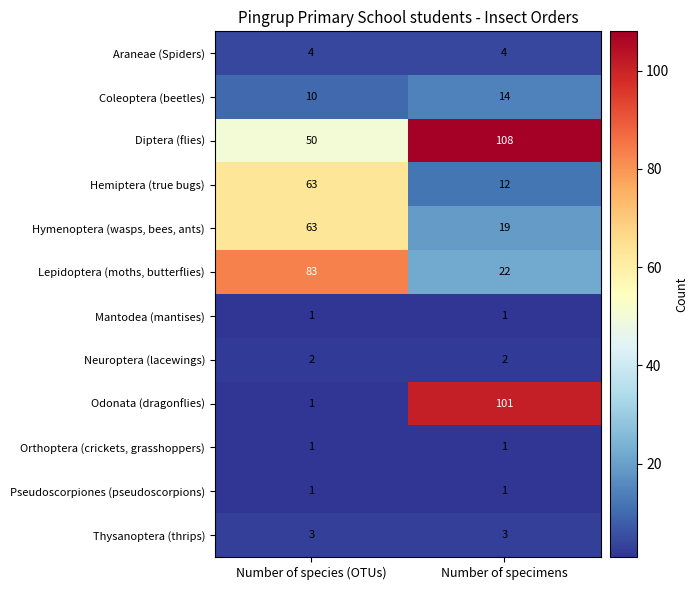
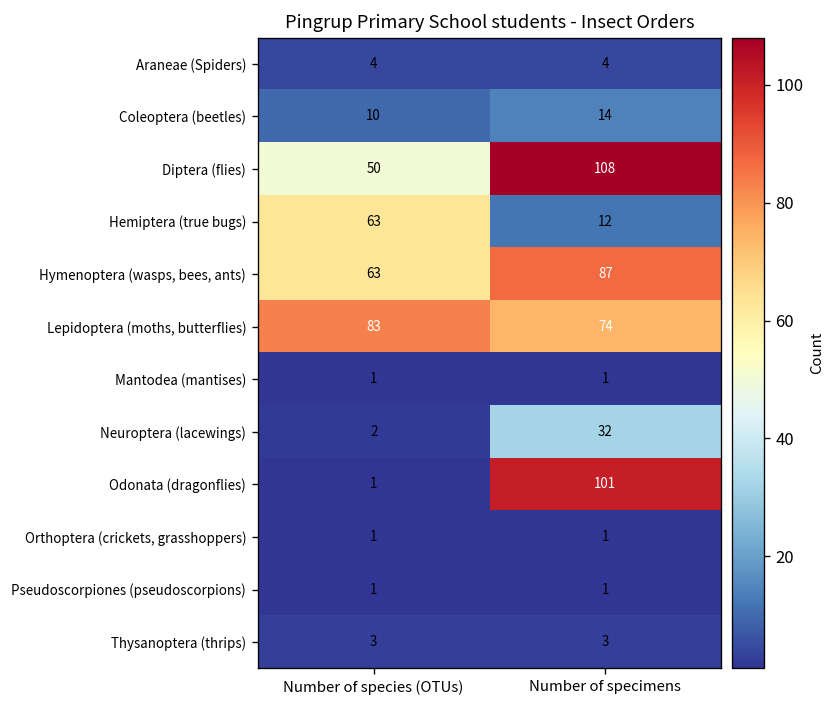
Hymenoptera (wasps, bees, ants), Number of specimens: 19 -> 87
Lepidoptera (moths, butterflies), Number of specimens: 22 -> 74
Neuroptera (lacewings), Number of specimens: 2 -> 32
